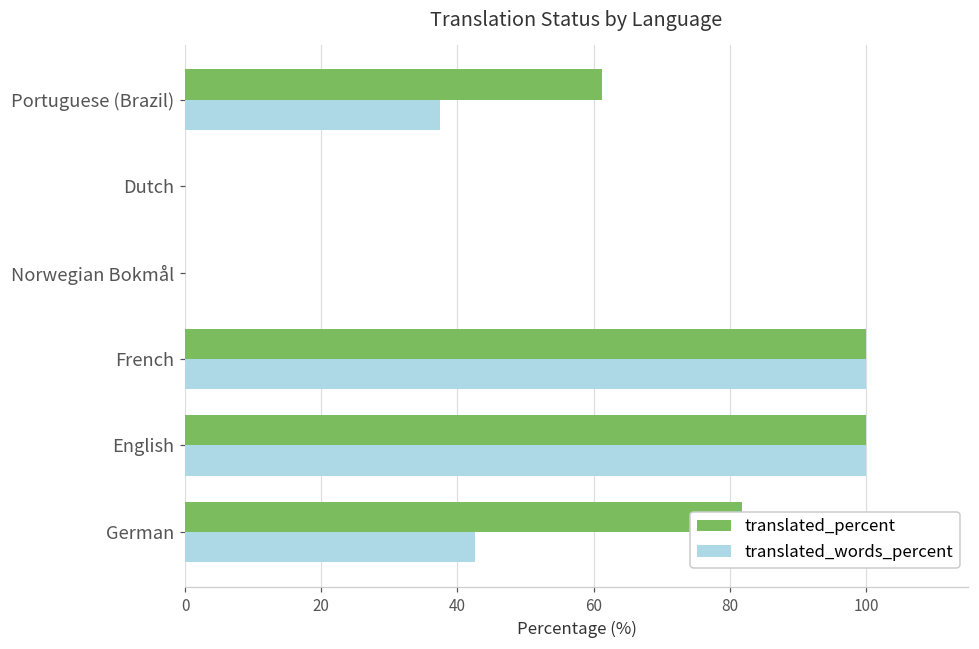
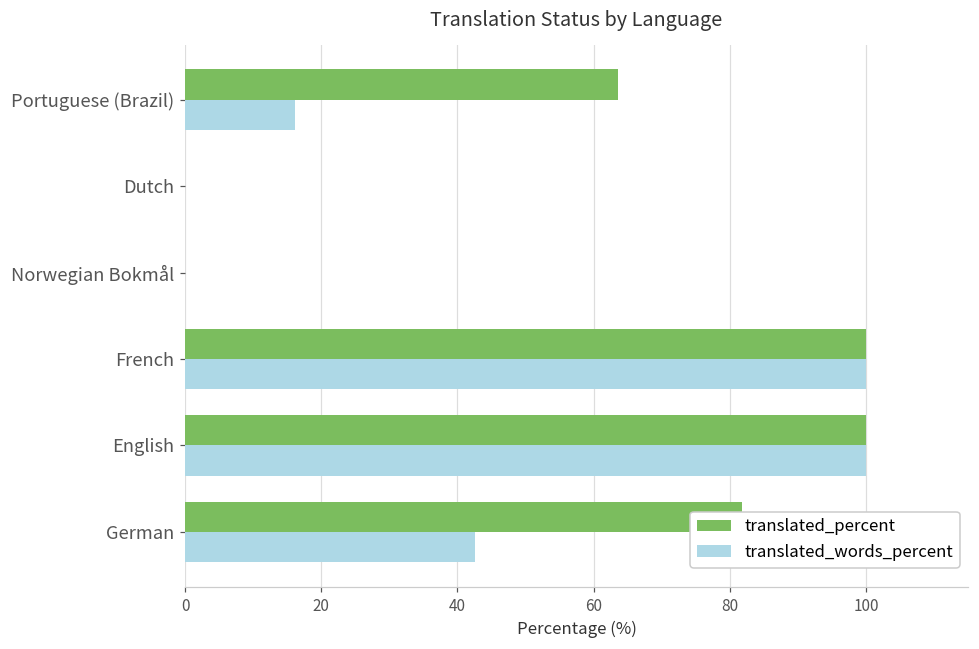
translated_percent, Portuguese (Brazil): 61 -> 64
translated_words_percent, Portuguese (Brazil): 37 -> 16
